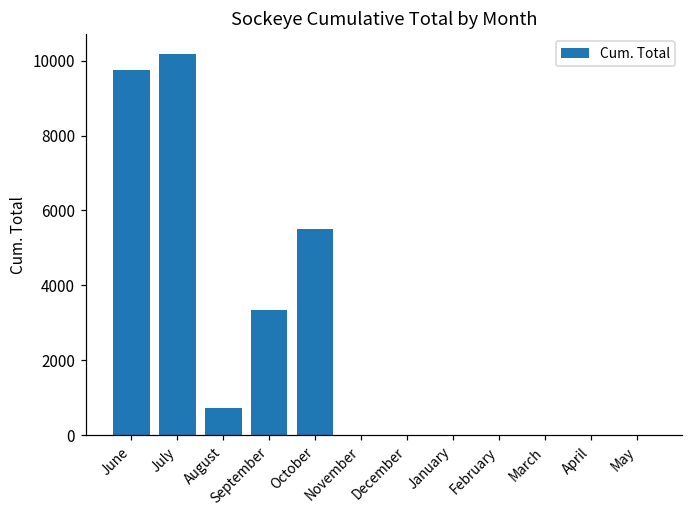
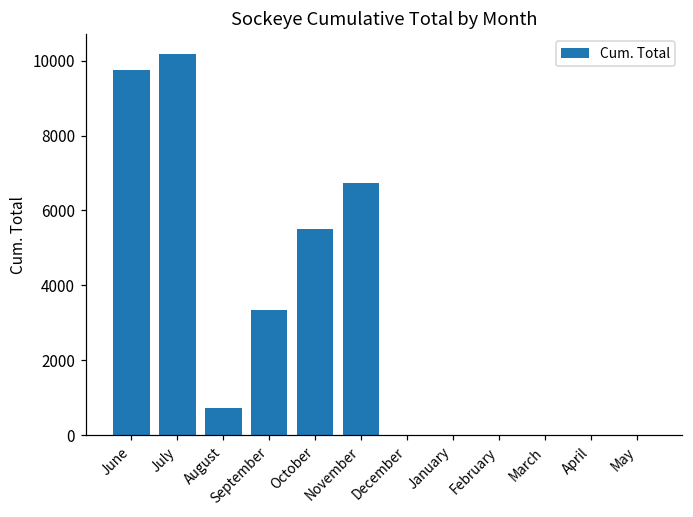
November: 0 -> 6700
